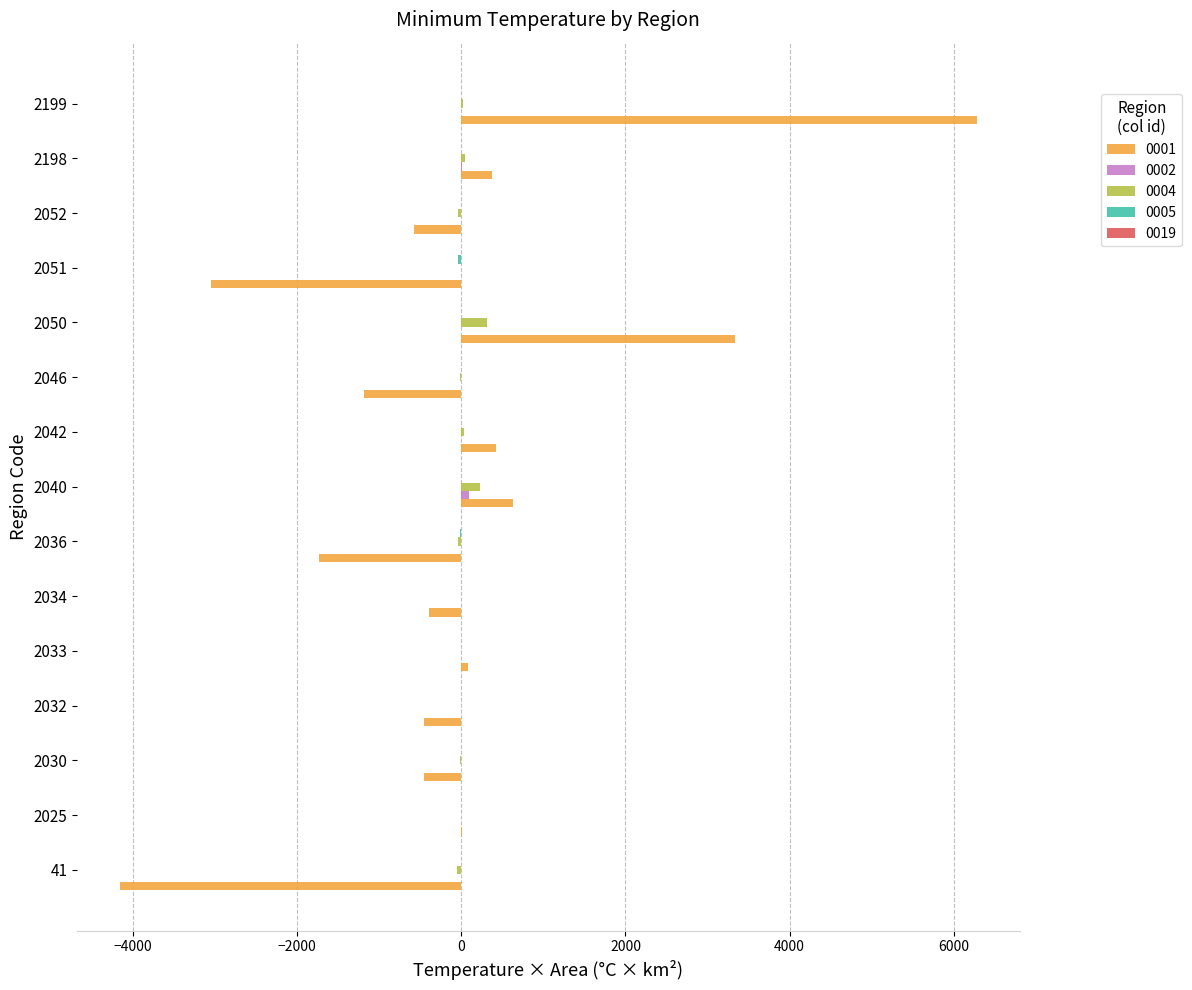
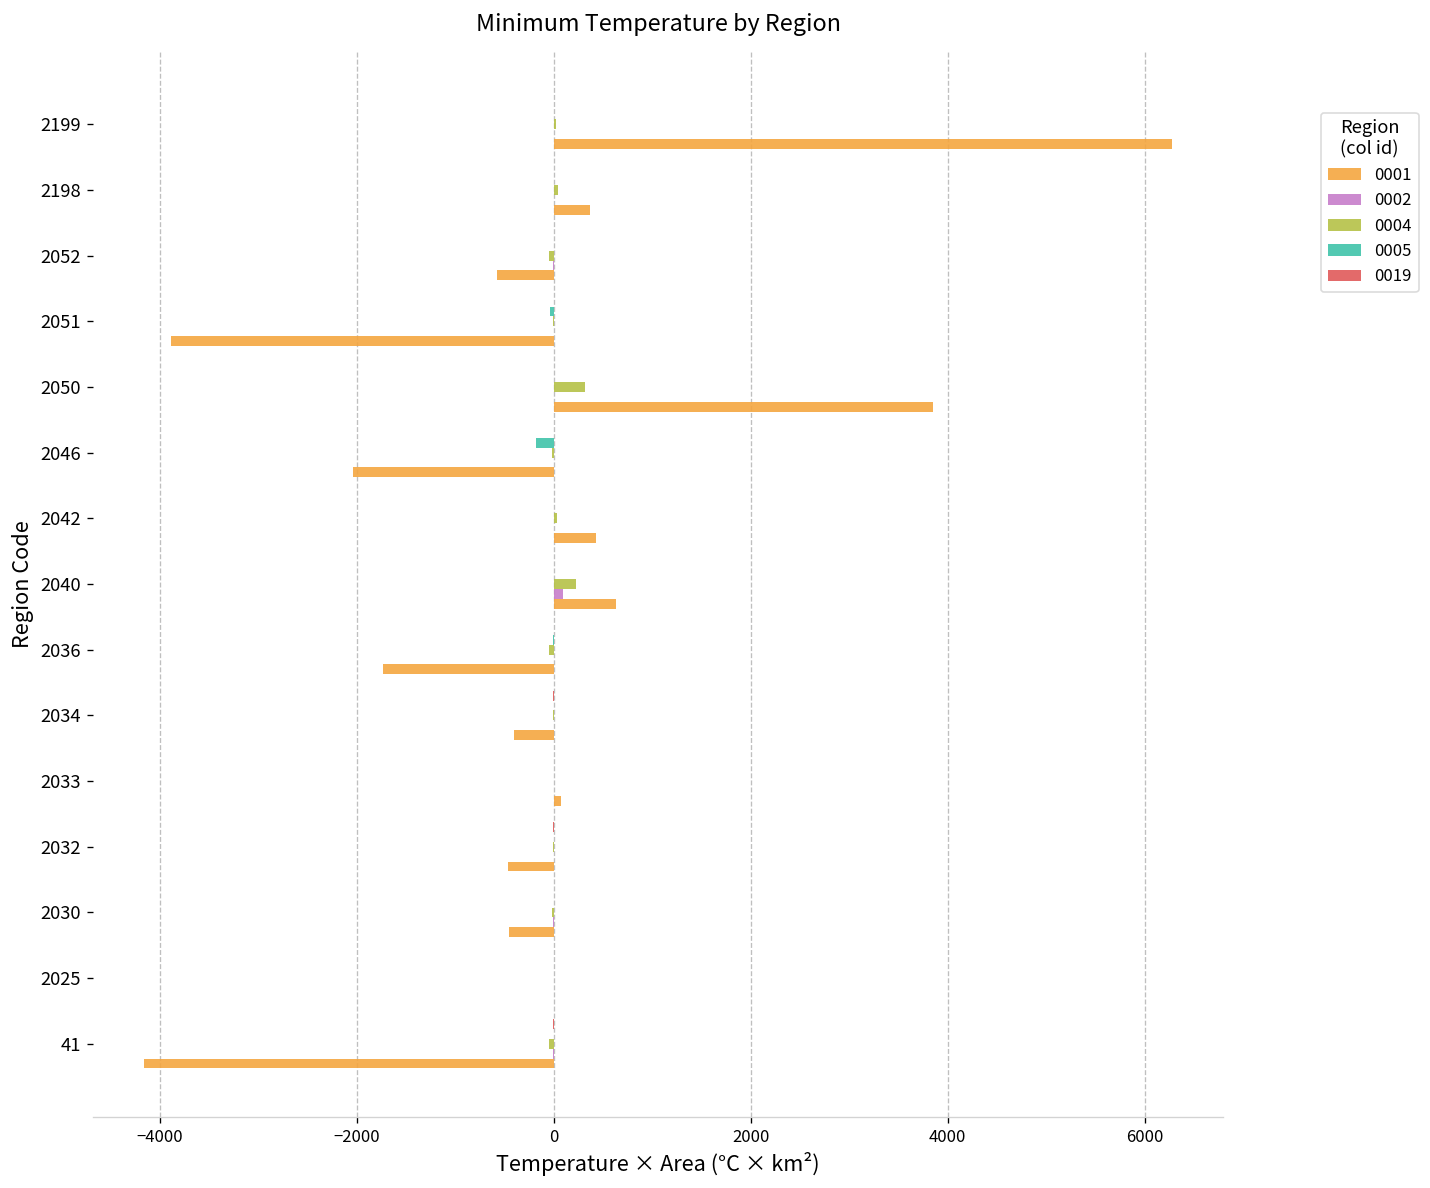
0001, 2051: -3100 -> -3900
0001, 2050: 3300 -> 3800
0005, 2046: 0 -> -200
0001, 2046: -1200 -> -2000
